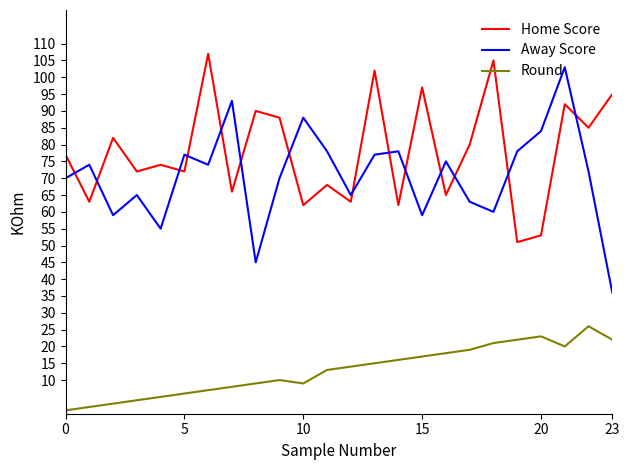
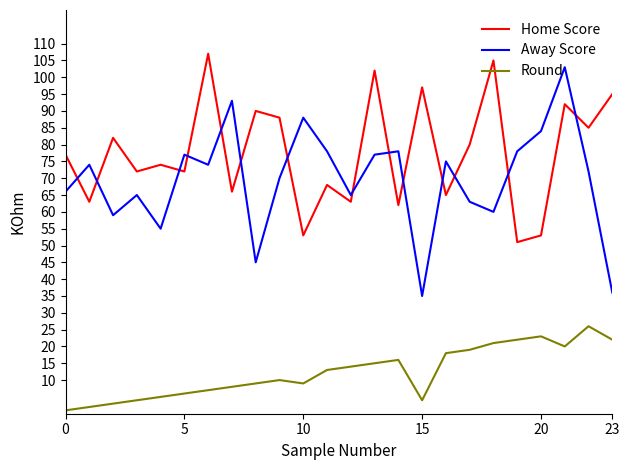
Away Score, 0: 70 -> 66
Home Score, 10: 62 -> 53
Away Score, 15: 59 -> 35
Round, 15: 17 -> 4
